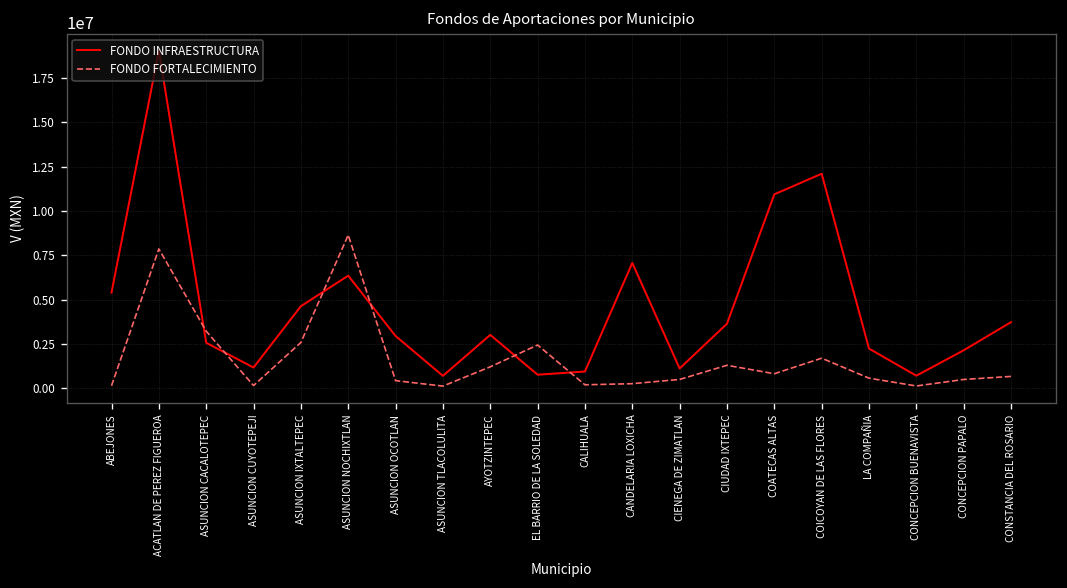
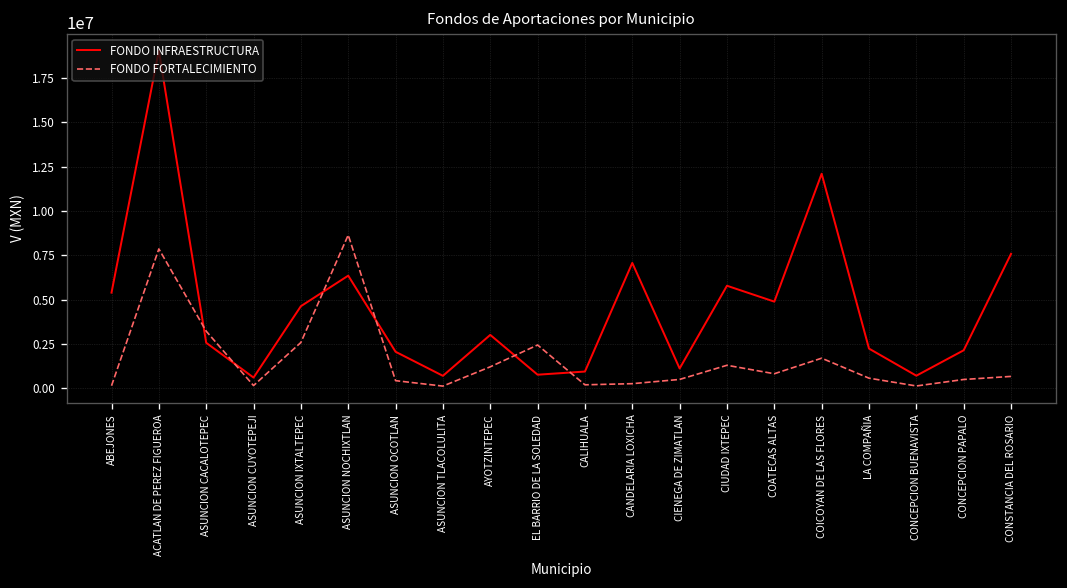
FONDO INFRAESTRUCTURA, ASUNCION CUYOTEPEJI: 1200000 -> 600000
FONDO INFRAESTRUCTURA, ASUNCION OCOTLAN: 3000000 -> 2100000
FONDO INFRAESTRUCTURA, CIUDAD IXTEPEC: 3600000 -> 5800000
FONDO INFRAESTRUCTURA, COATECAS ALTAS: 10900000 -> 4900000
FONDO INFRAESTRUCTURA, CONSTANCIA DEL ROSARIO: 3700000 -> 7600000
